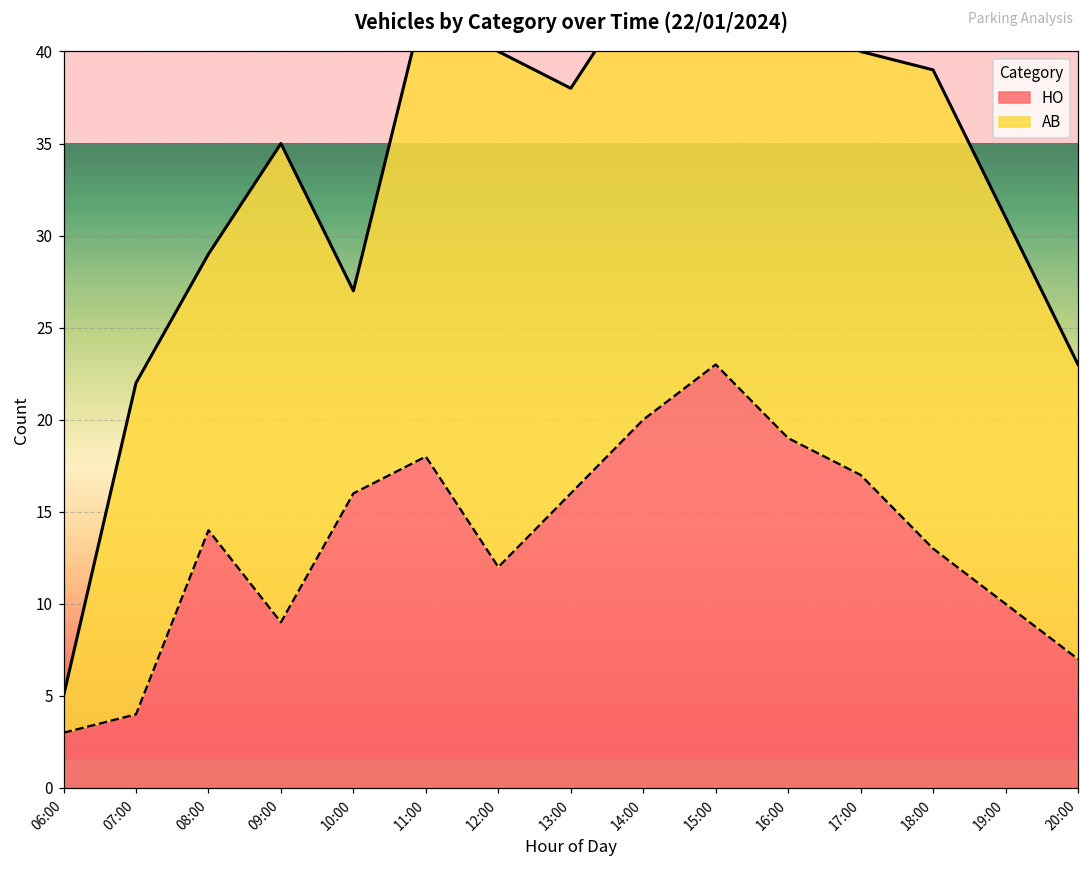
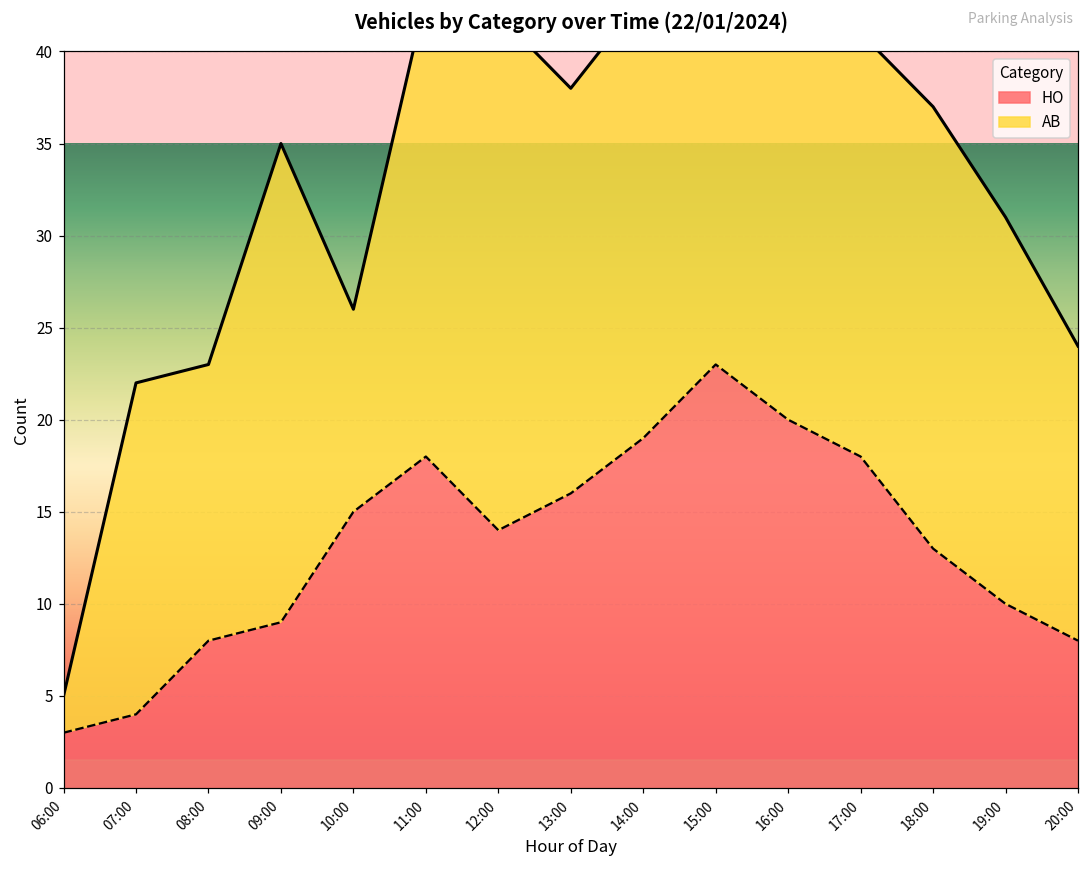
HO, 08:00: 14 -> 8
HO, 10:00: 16 -> 15
HO, 12:00: 12 -> 14
HO, 14:00: 20 -> 19
HO, 16:00: 19 -> 20
HO, 17:00: 17 -> 18
AB, 18:00: 26 -> 24
HO, 20:00: 7 -> 8
